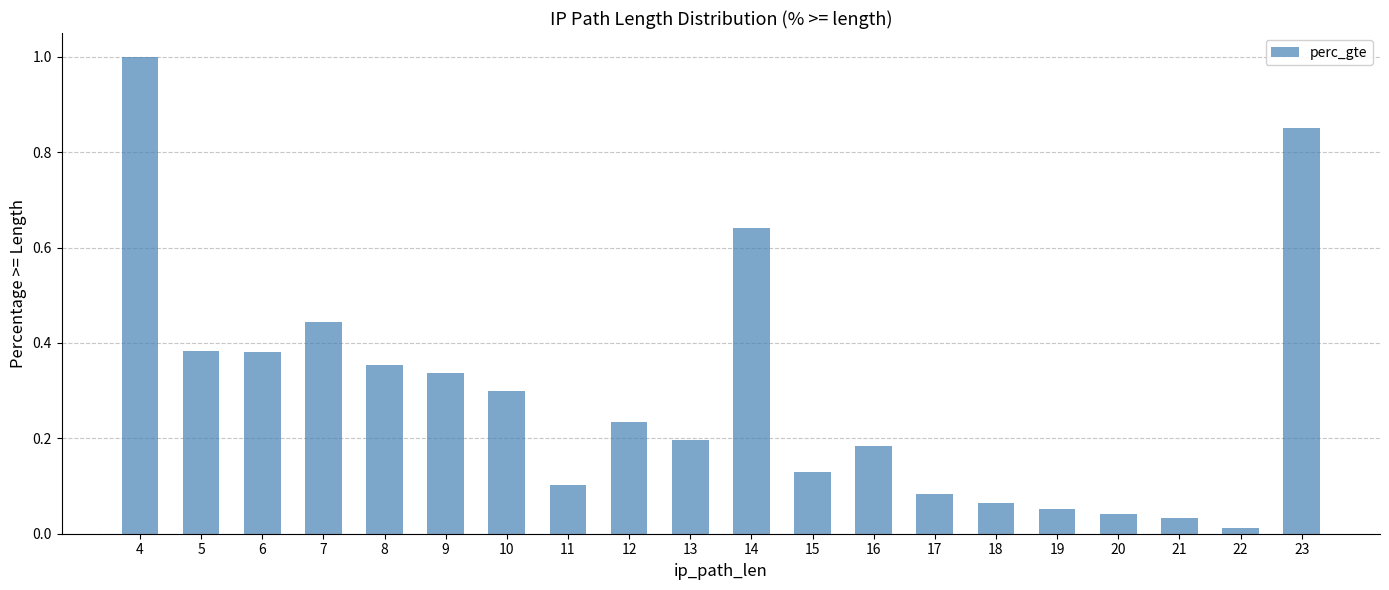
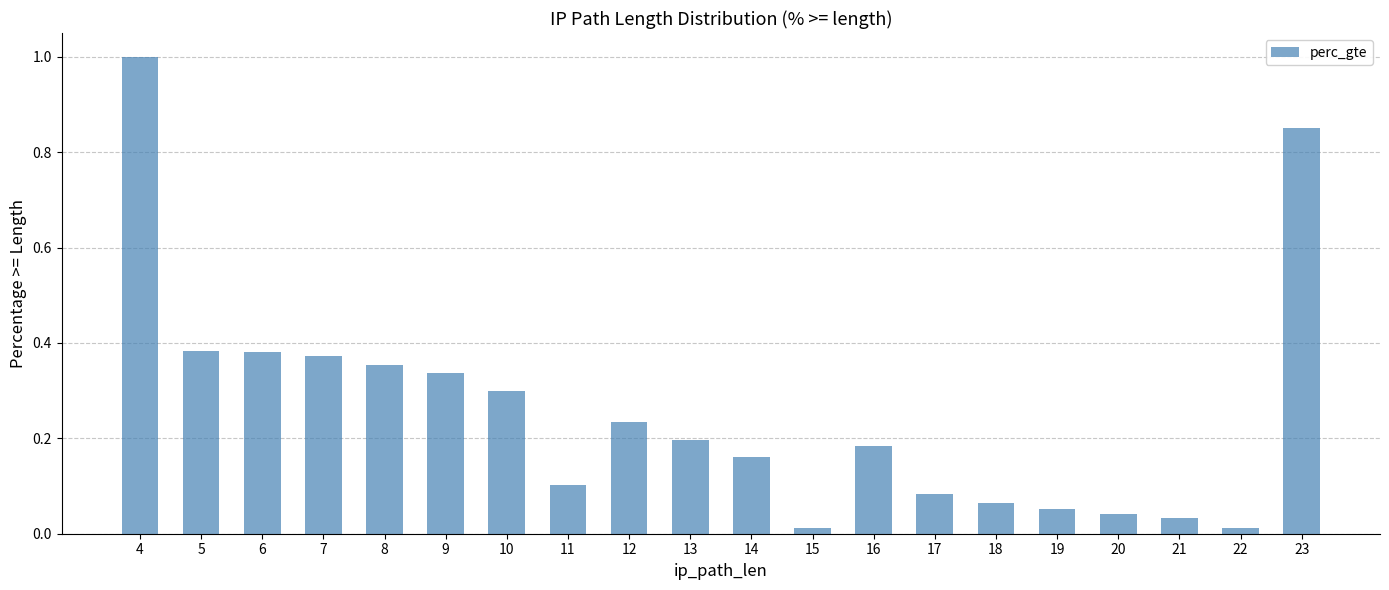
7: 0.44 -> 0.37
14: 0.64 -> 0.16
15: 0.13 -> 0.01
